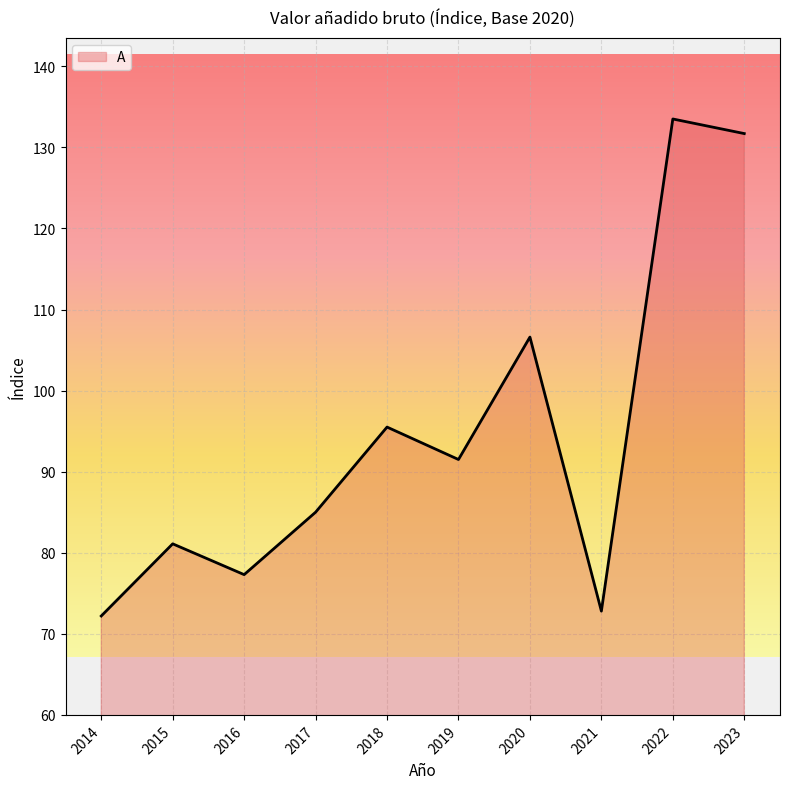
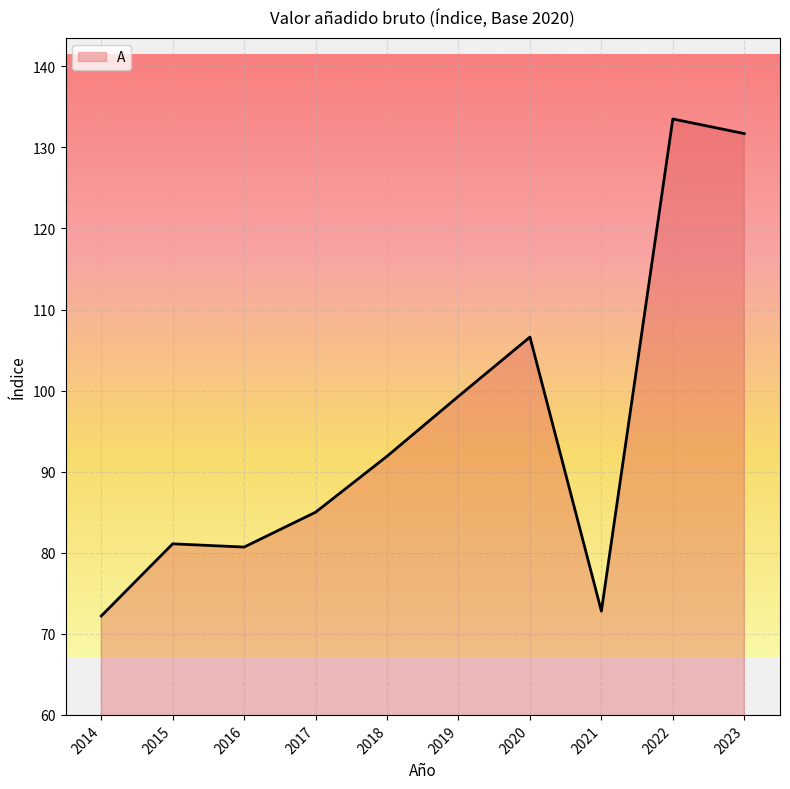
2016: 77 -> 81
2018: 96 -> 92
2019: 92 -> 99
